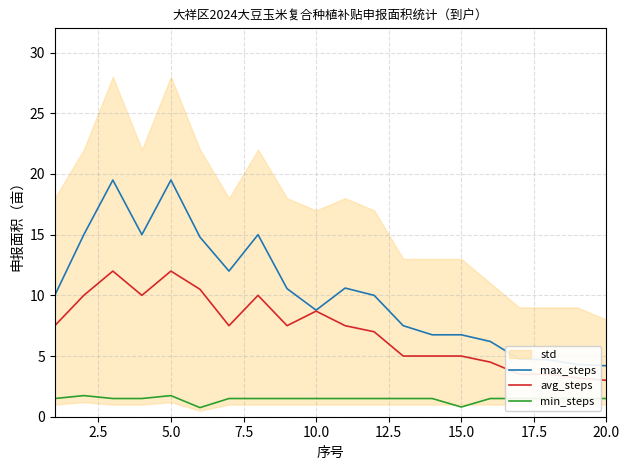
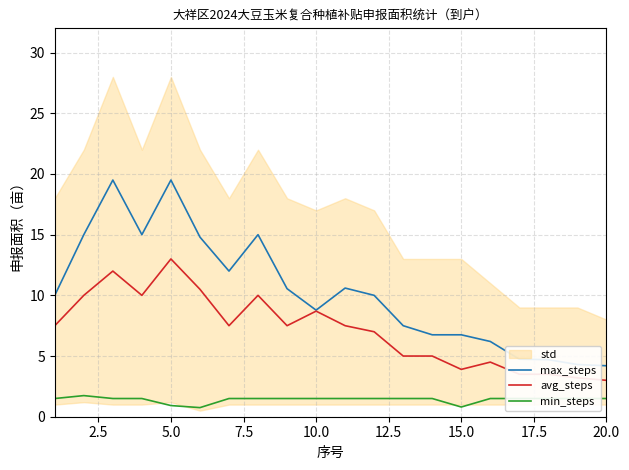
avg_steps, 5.0: 12 -> 13
min_steps, 5.0: 1.7 -> 0.9
avg_steps, 15.0: 5.0 -> 3.9
